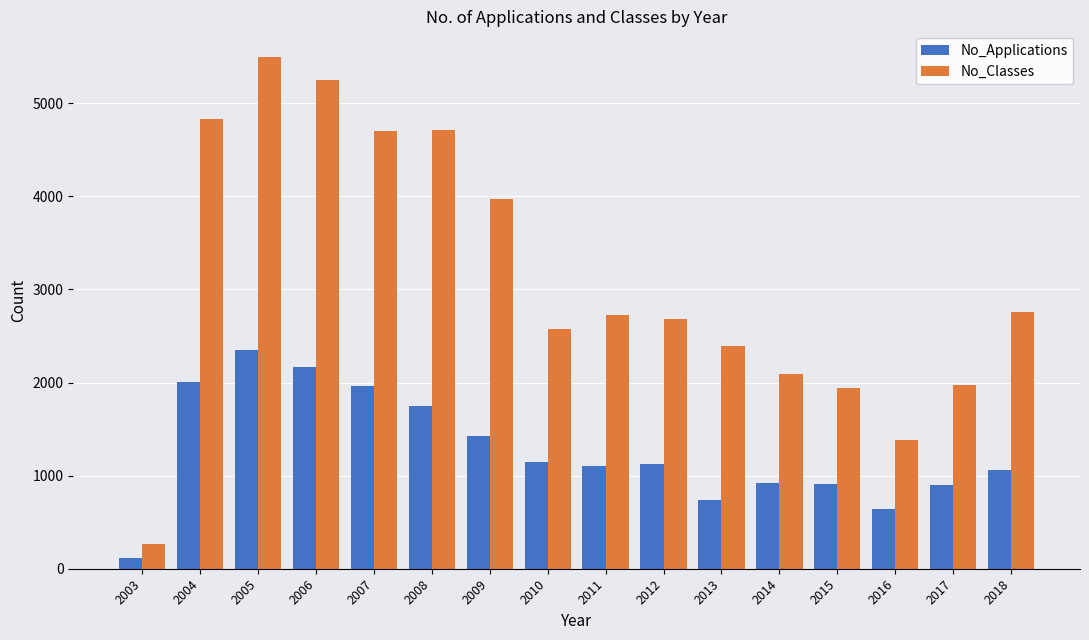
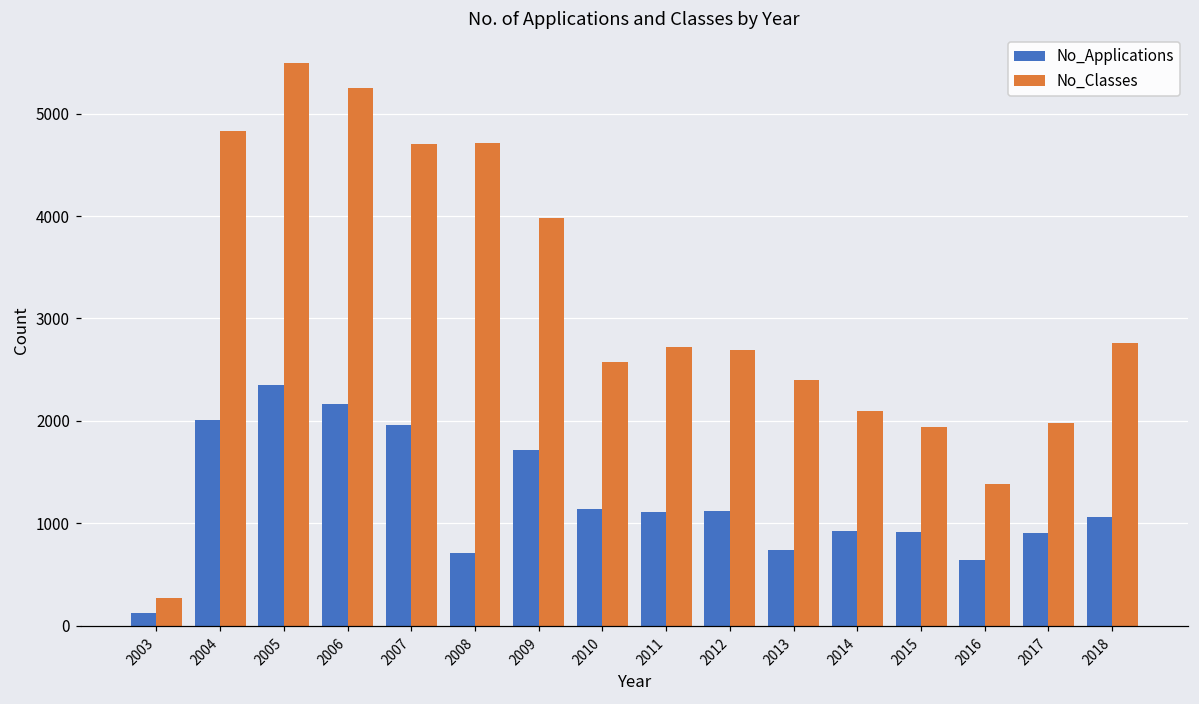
No_Applications, 2008: 1700 -> 700
No_Applications, 2009: 1400 -> 1700
